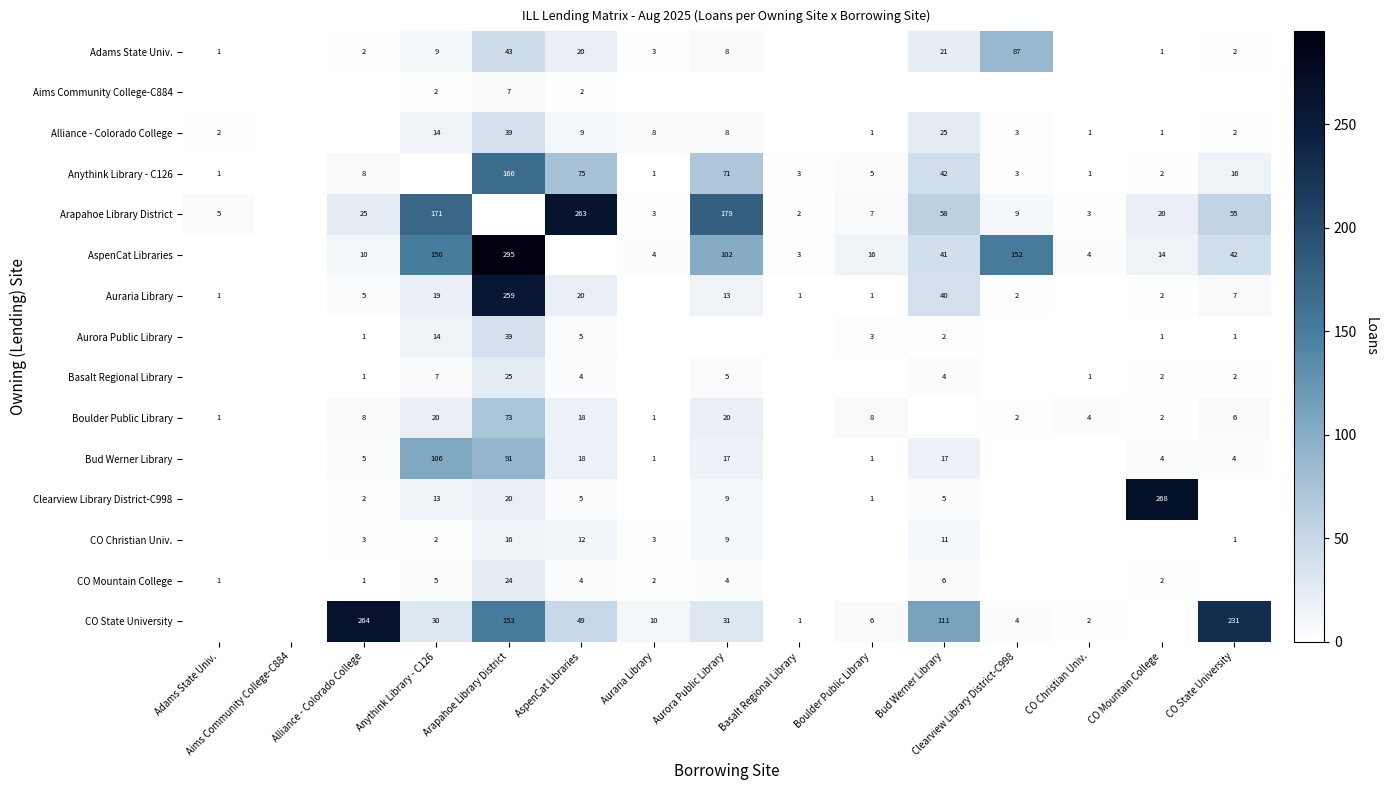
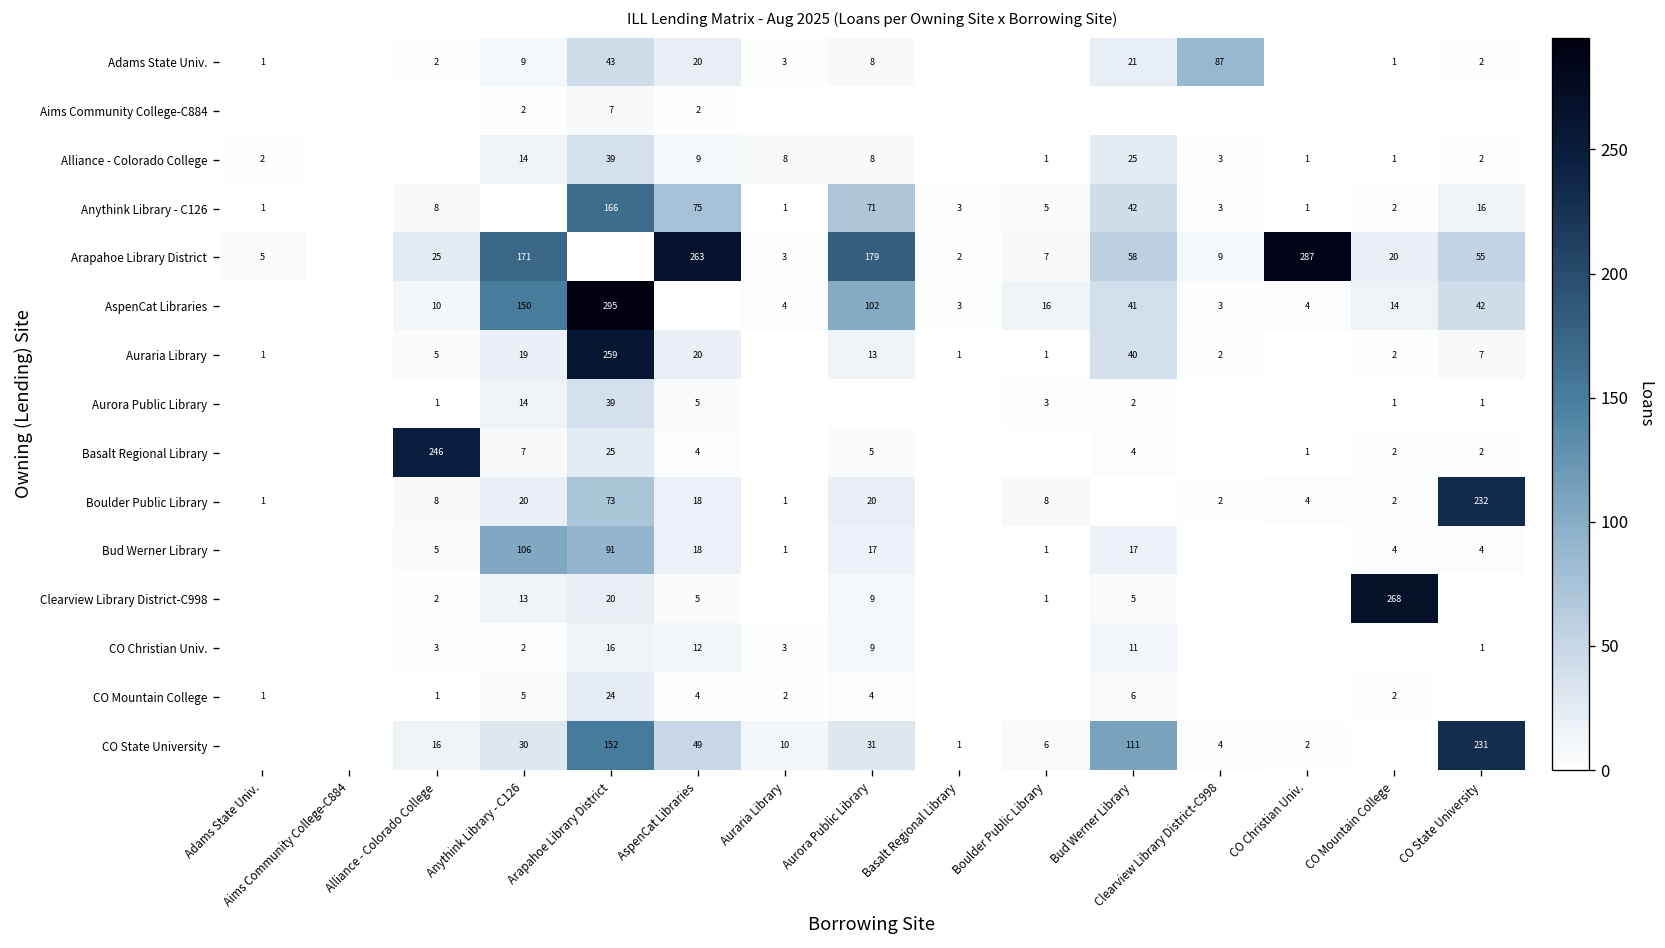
Arapahoe Library District, CO Christian Univ.: 3 -> 287
AspenCat Libraries, Clearview Library District-C998: 152 -> 3
Basalt Regional Library, Alliance - Colorado College: 1 -> 246
Boulder Public Library, CO State University: 6 -> 232
CO State University, Alliance - Colorado College: 264 -> 16
